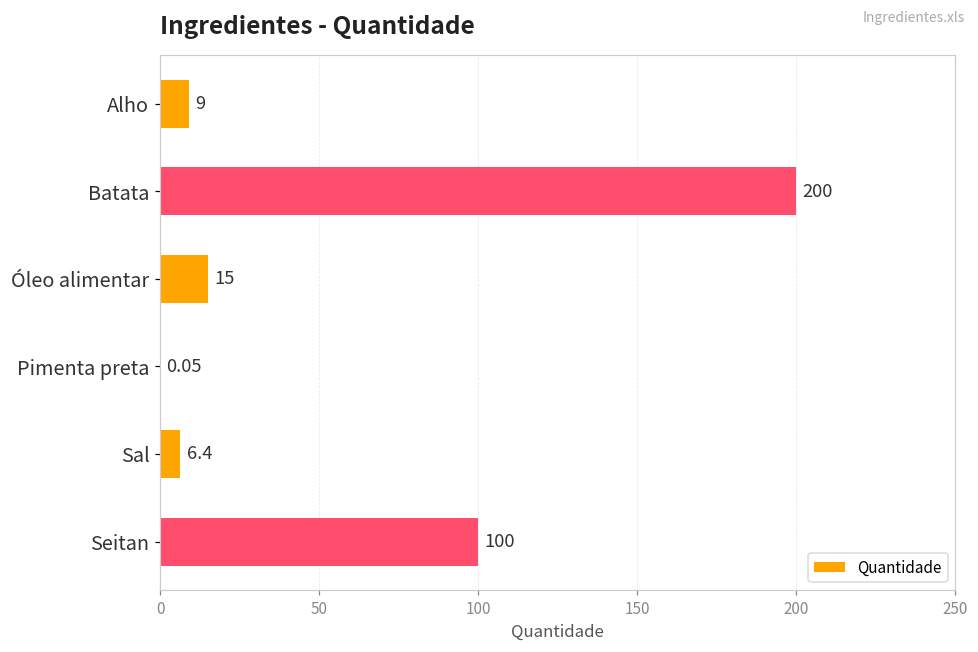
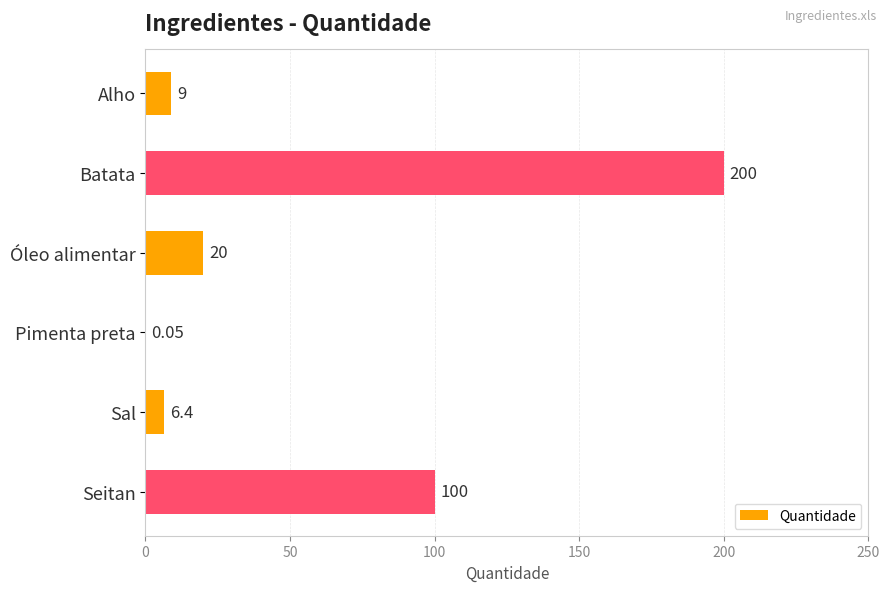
Óleo alimentar: 15 -> 20
